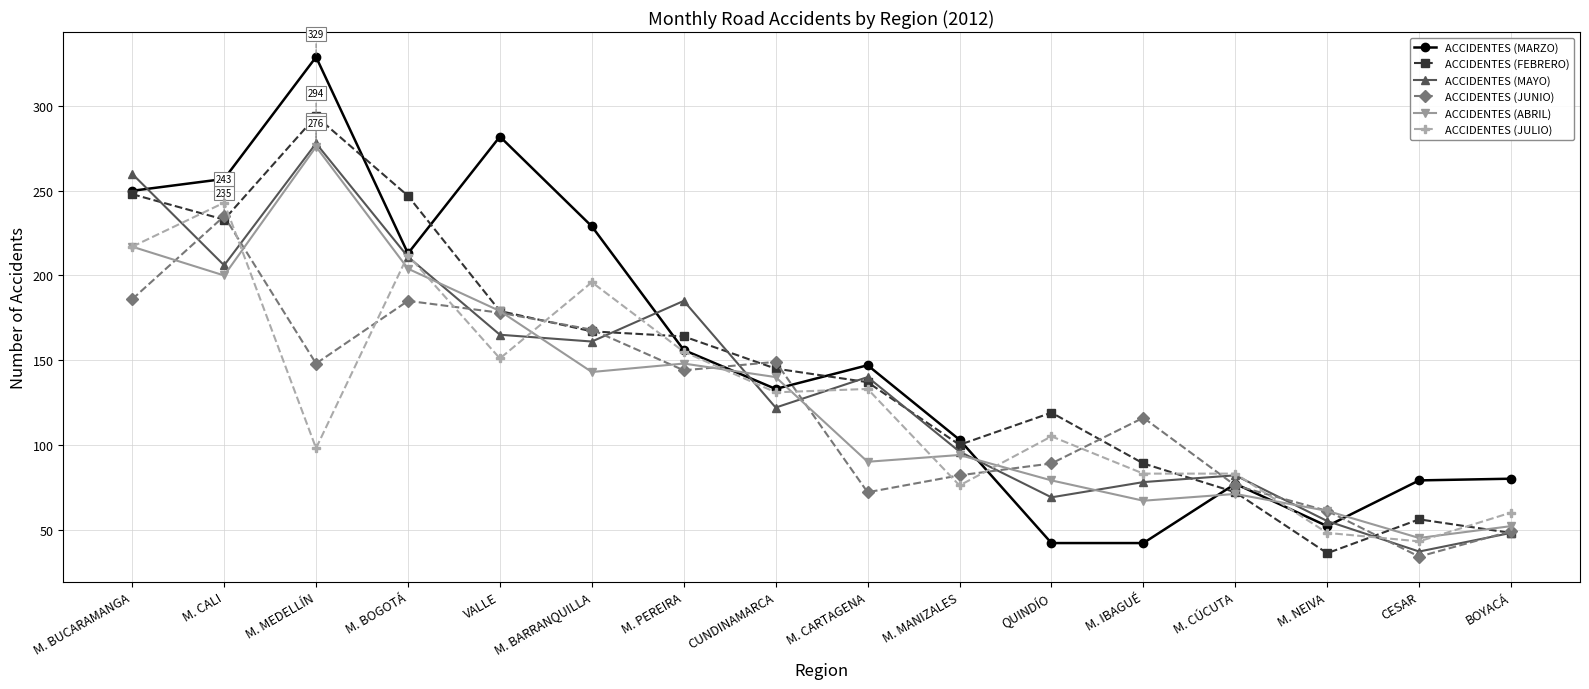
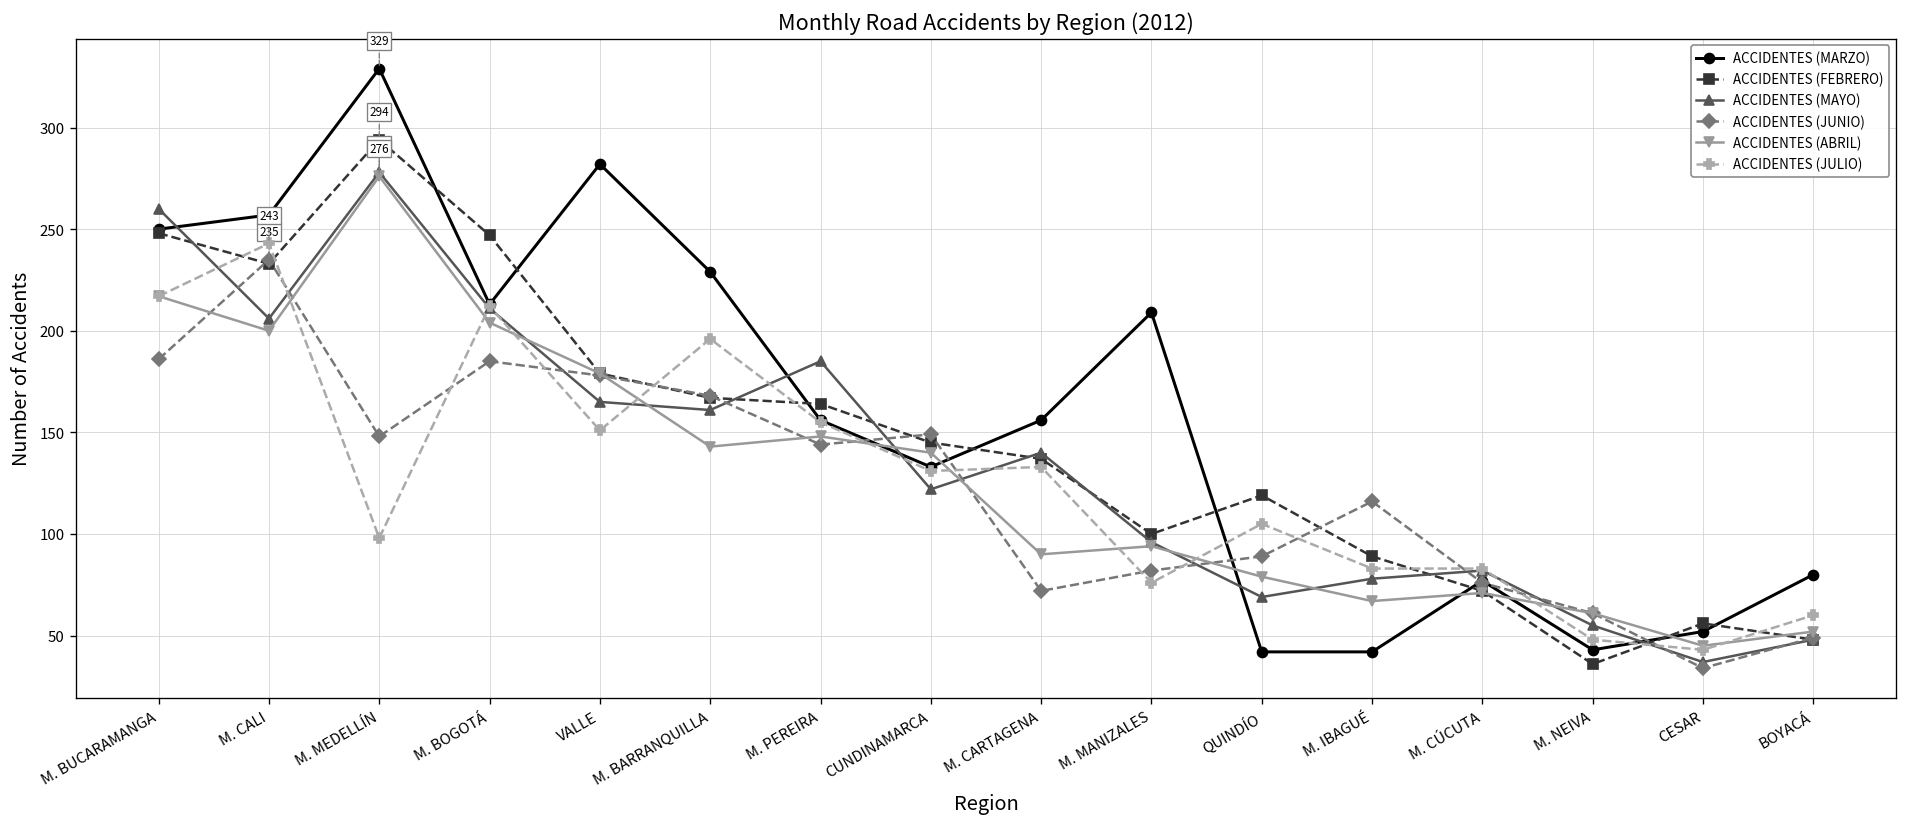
ACCIDENTES (MARZO), M. CARTAGENA: 147 -> 156
ACCIDENTES (MARZO), M. MANIZALES: 103 -> 209
ACCIDENTES (MARZO), M. NEIVA: 52 -> 43
ACCIDENTES (MARZO), CESAR: 79 -> 52
